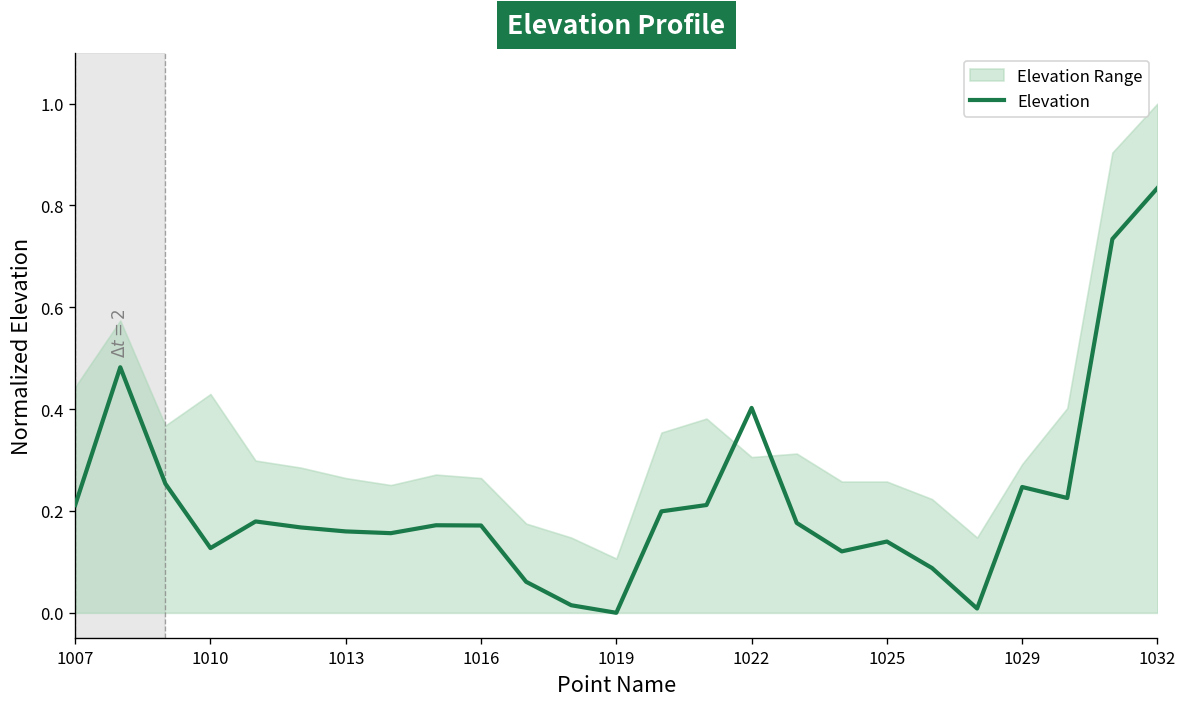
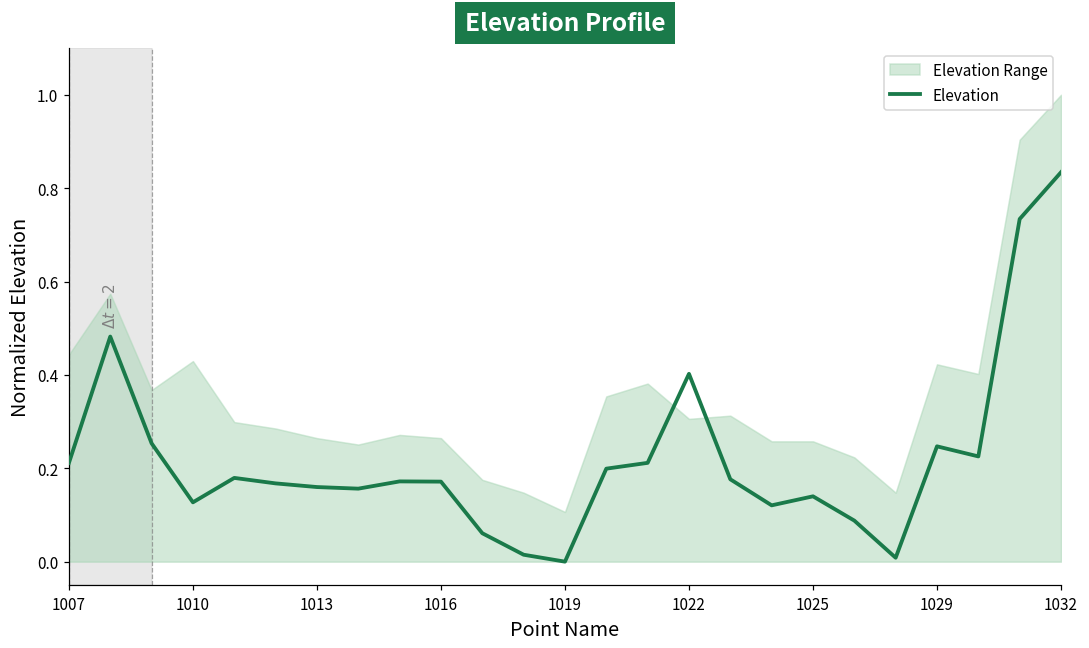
Elevation Range, 1029: 0.29 -> 0.42
